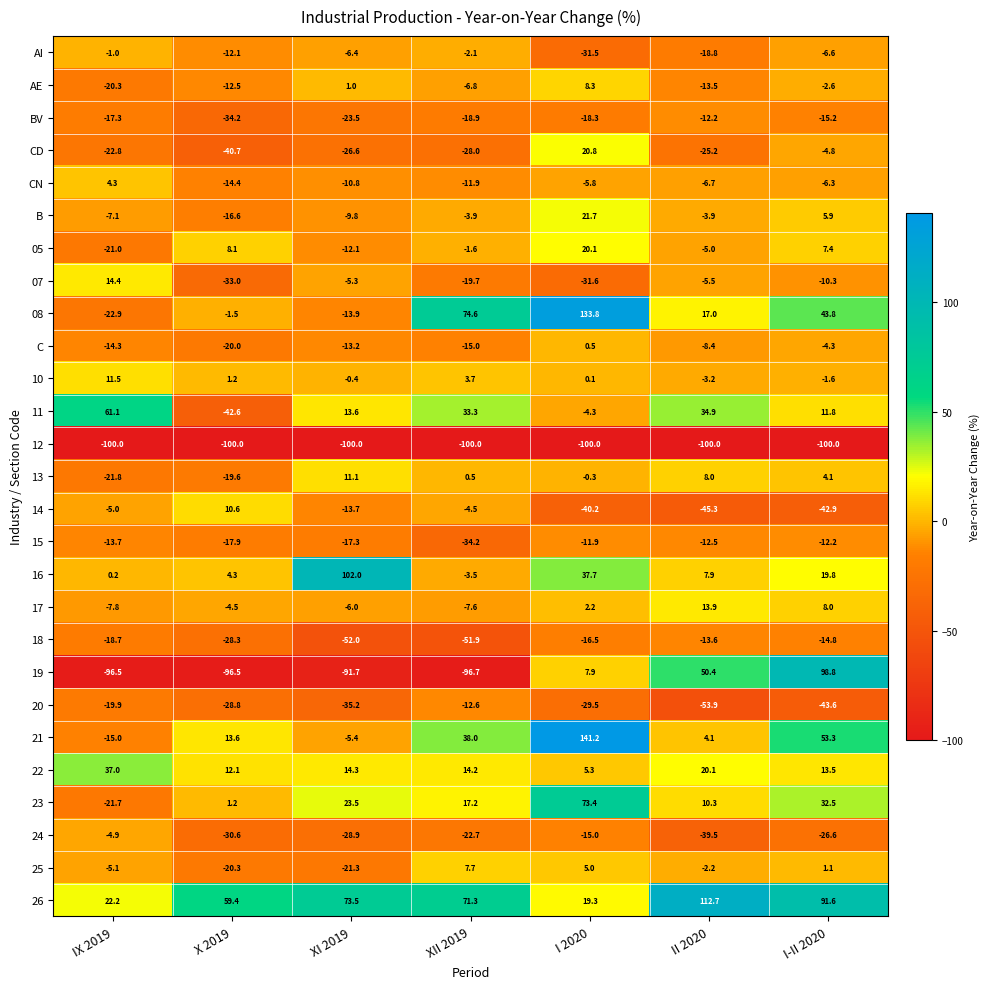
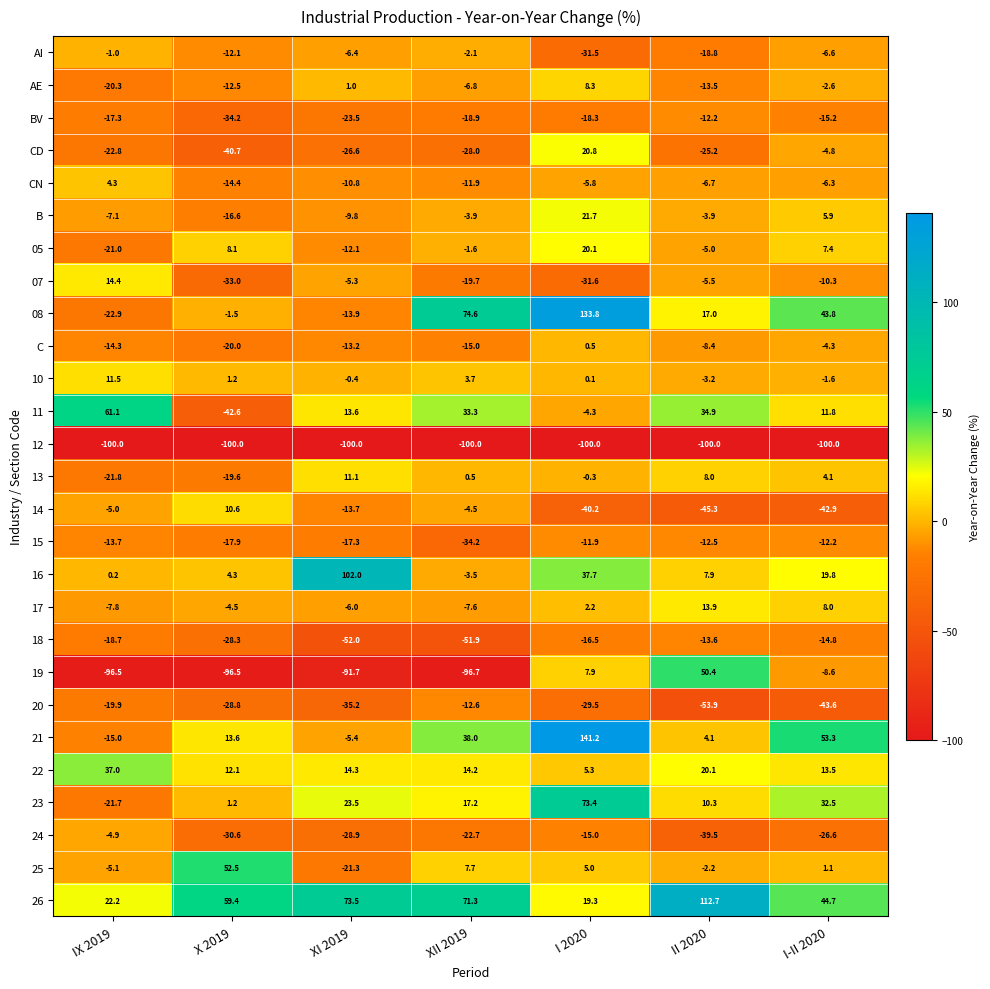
19, I-II 2020: 98.8 -> -8.6
25, X 2019: -20.3 -> 52.5
26, I-II 2020: 91.6 -> 44.7
